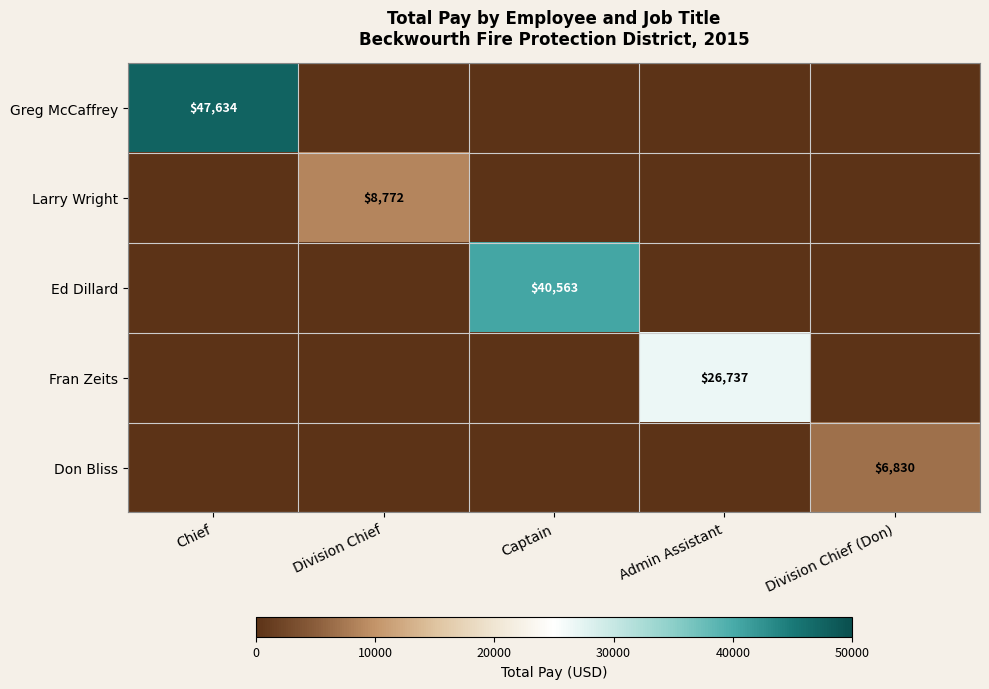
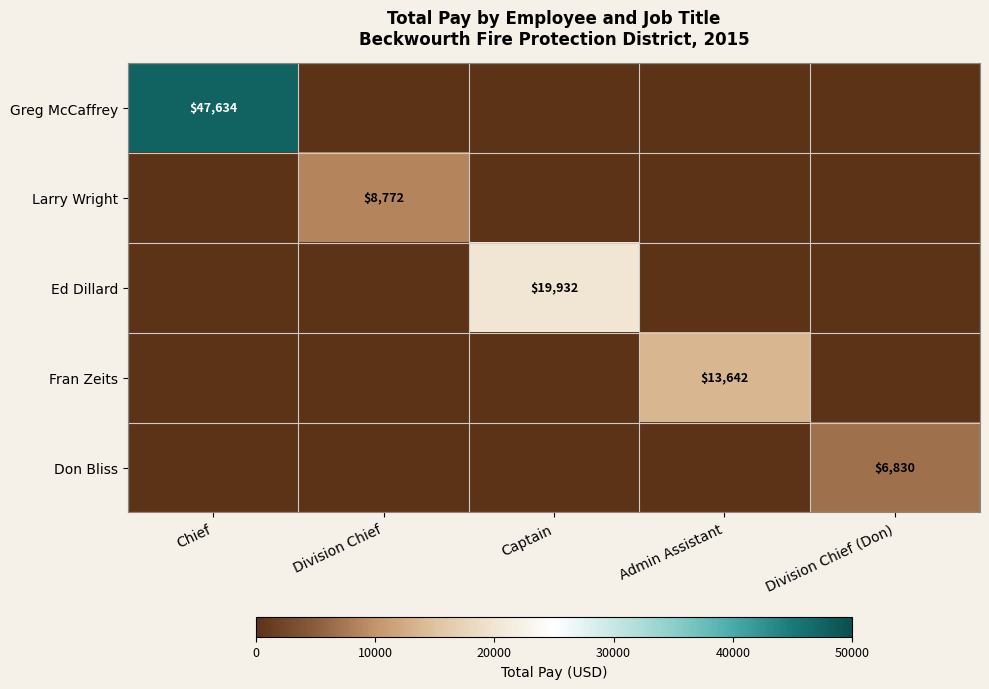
Ed Dillard, Captain: $40,563 -> $19,932
Fran Zeits, Admin Assistant: $26,737 -> $13,642
